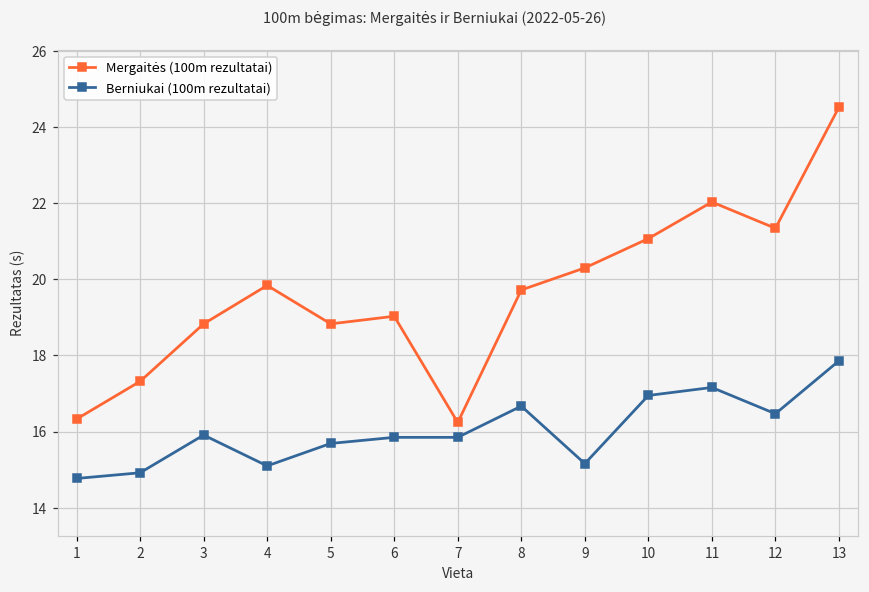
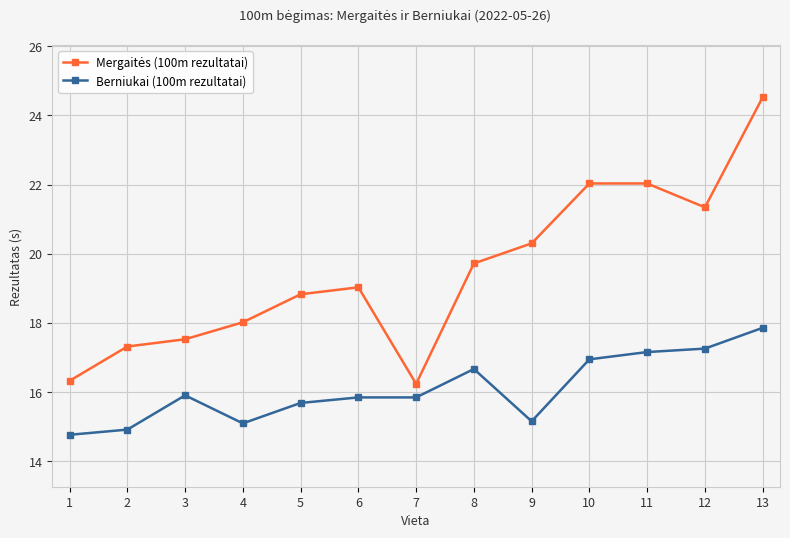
Mergaitės (100m rezultatai), 3: 18.8 -> 17.5
Mergaitės (100m rezultatai), 4: 19.8 -> 18.0
Mergaitės (100m rezultatai), 10: 21.1 -> 22.0
Berniukai (100m rezultatai), 12: 16.5 -> 17.3
